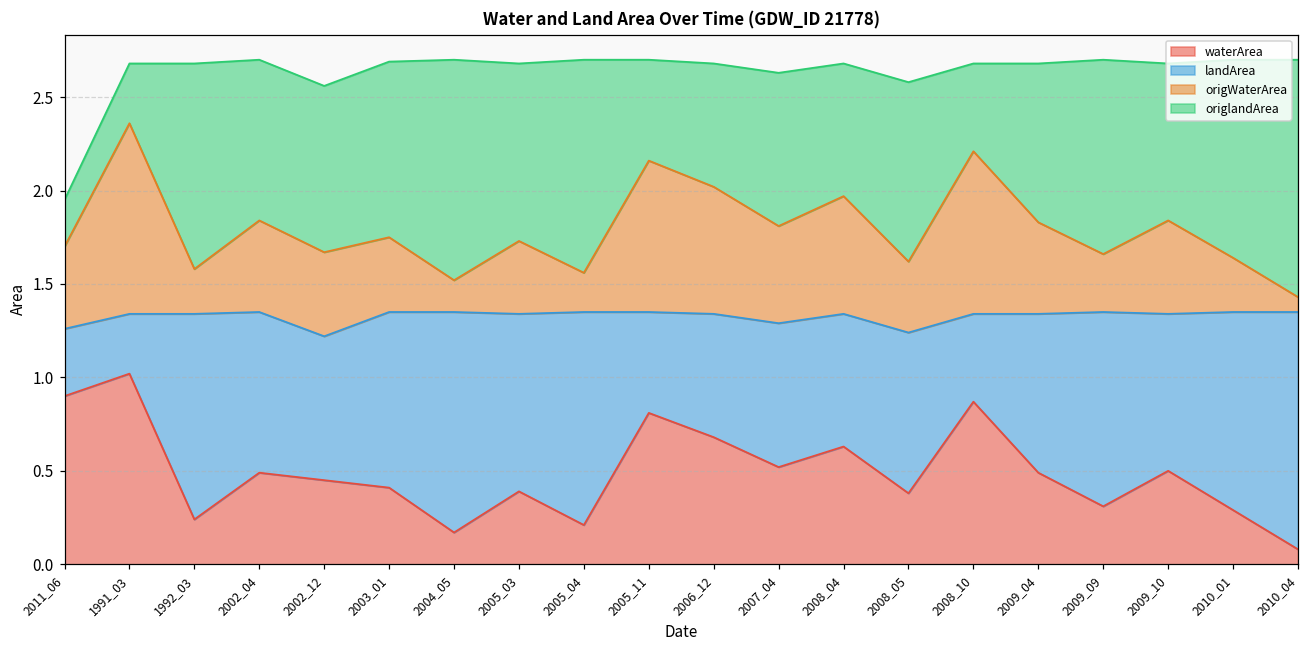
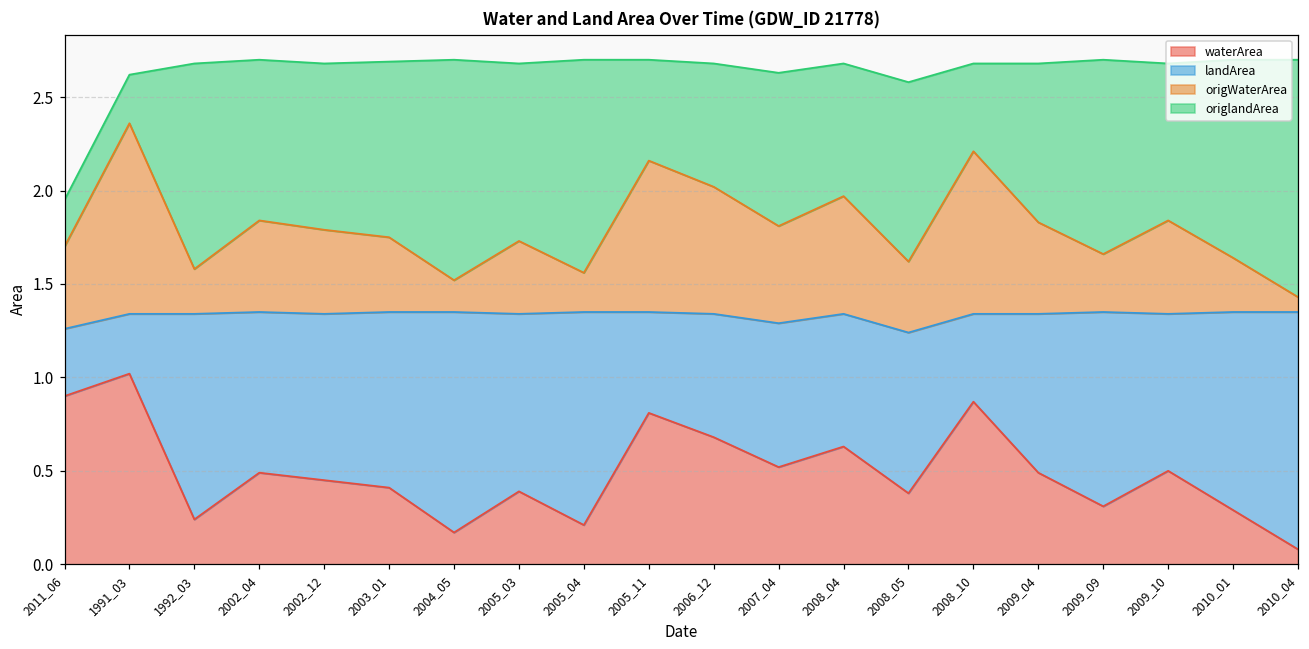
origlandArea, 1991_03: 0.32 -> 0.26
landArea, 2002_12: 0.77 -> 0.89
